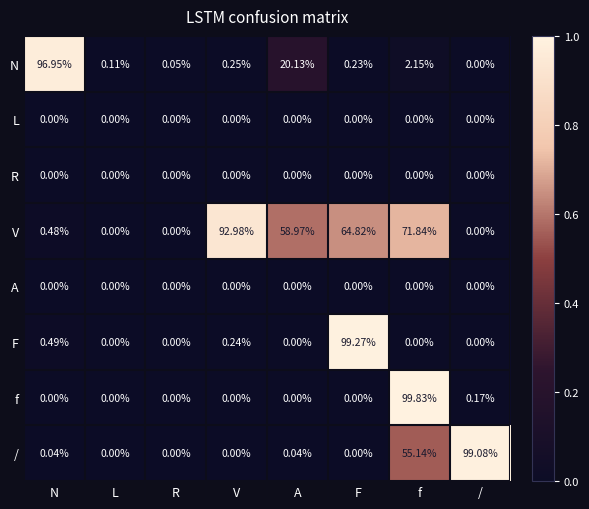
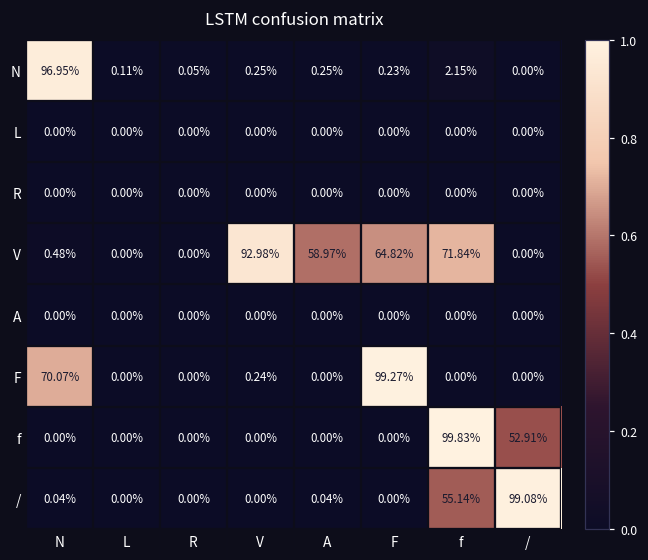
N, A: 20.13% -> 0.25%
F, N: 0.49% -> 70.07%
f, /: 0.17% -> 52.91%
